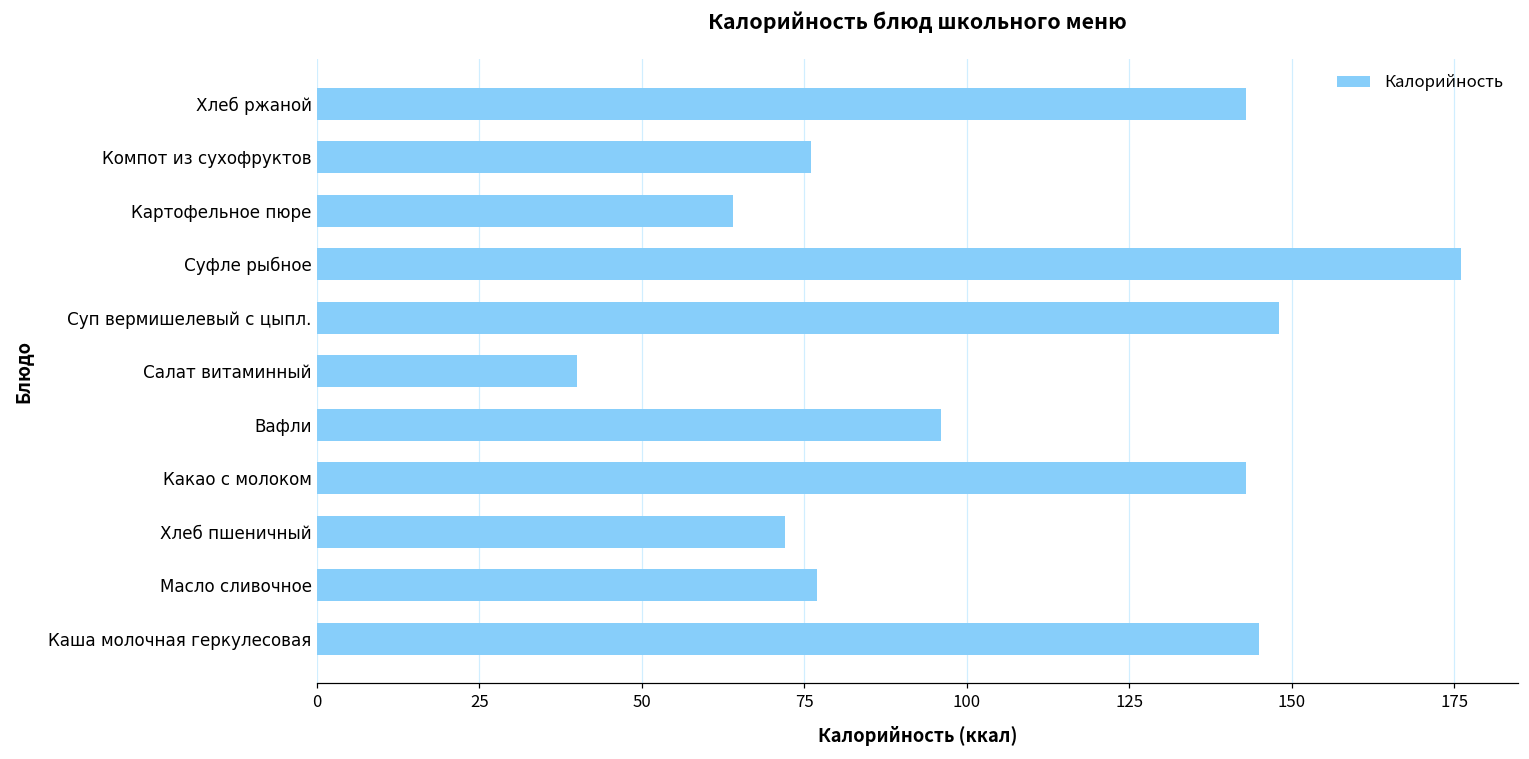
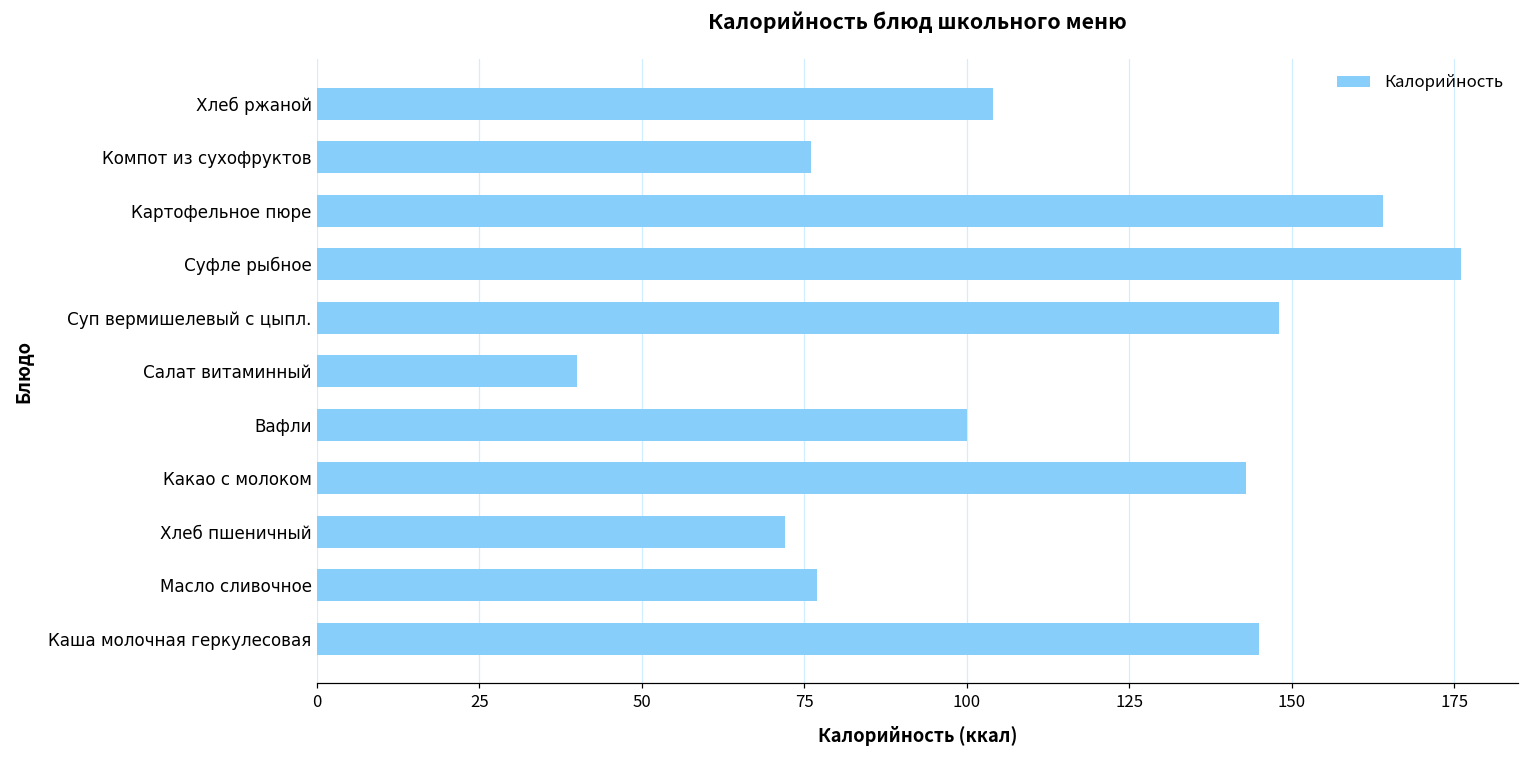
Хлеб ржаной: 143 -> 104
Картофельное пюре: 64 -> 164
Вафли: 96 -> 100
